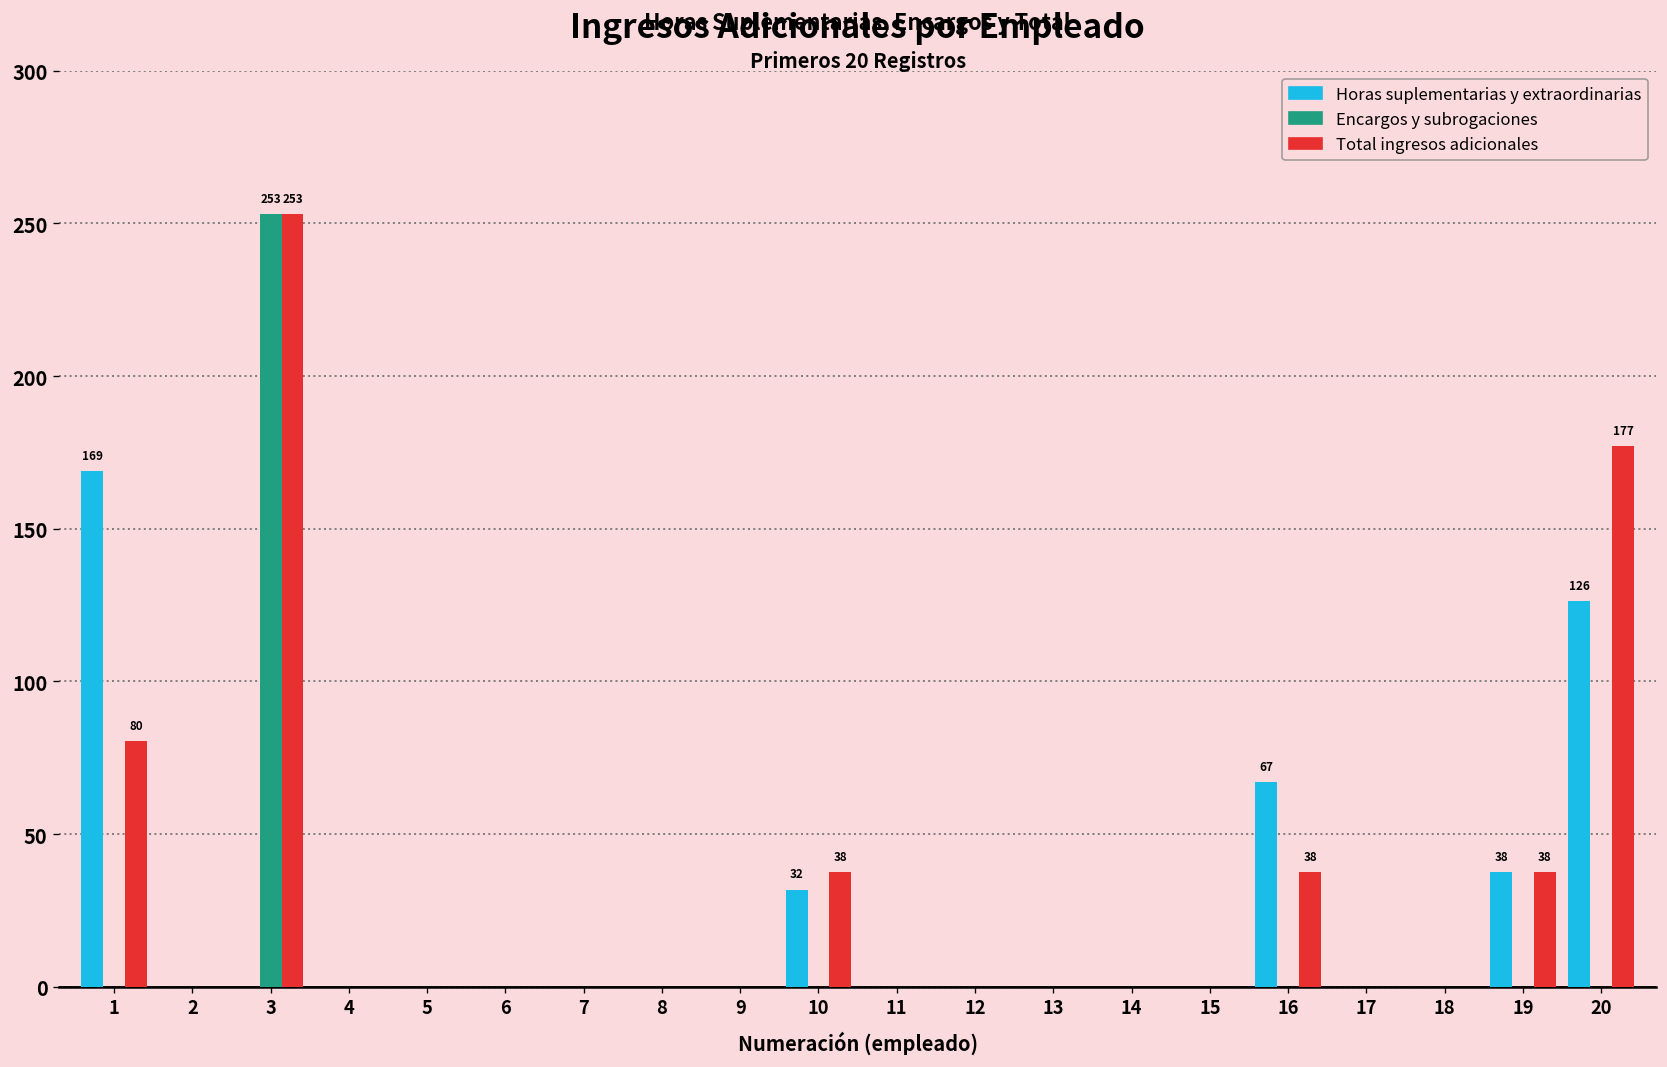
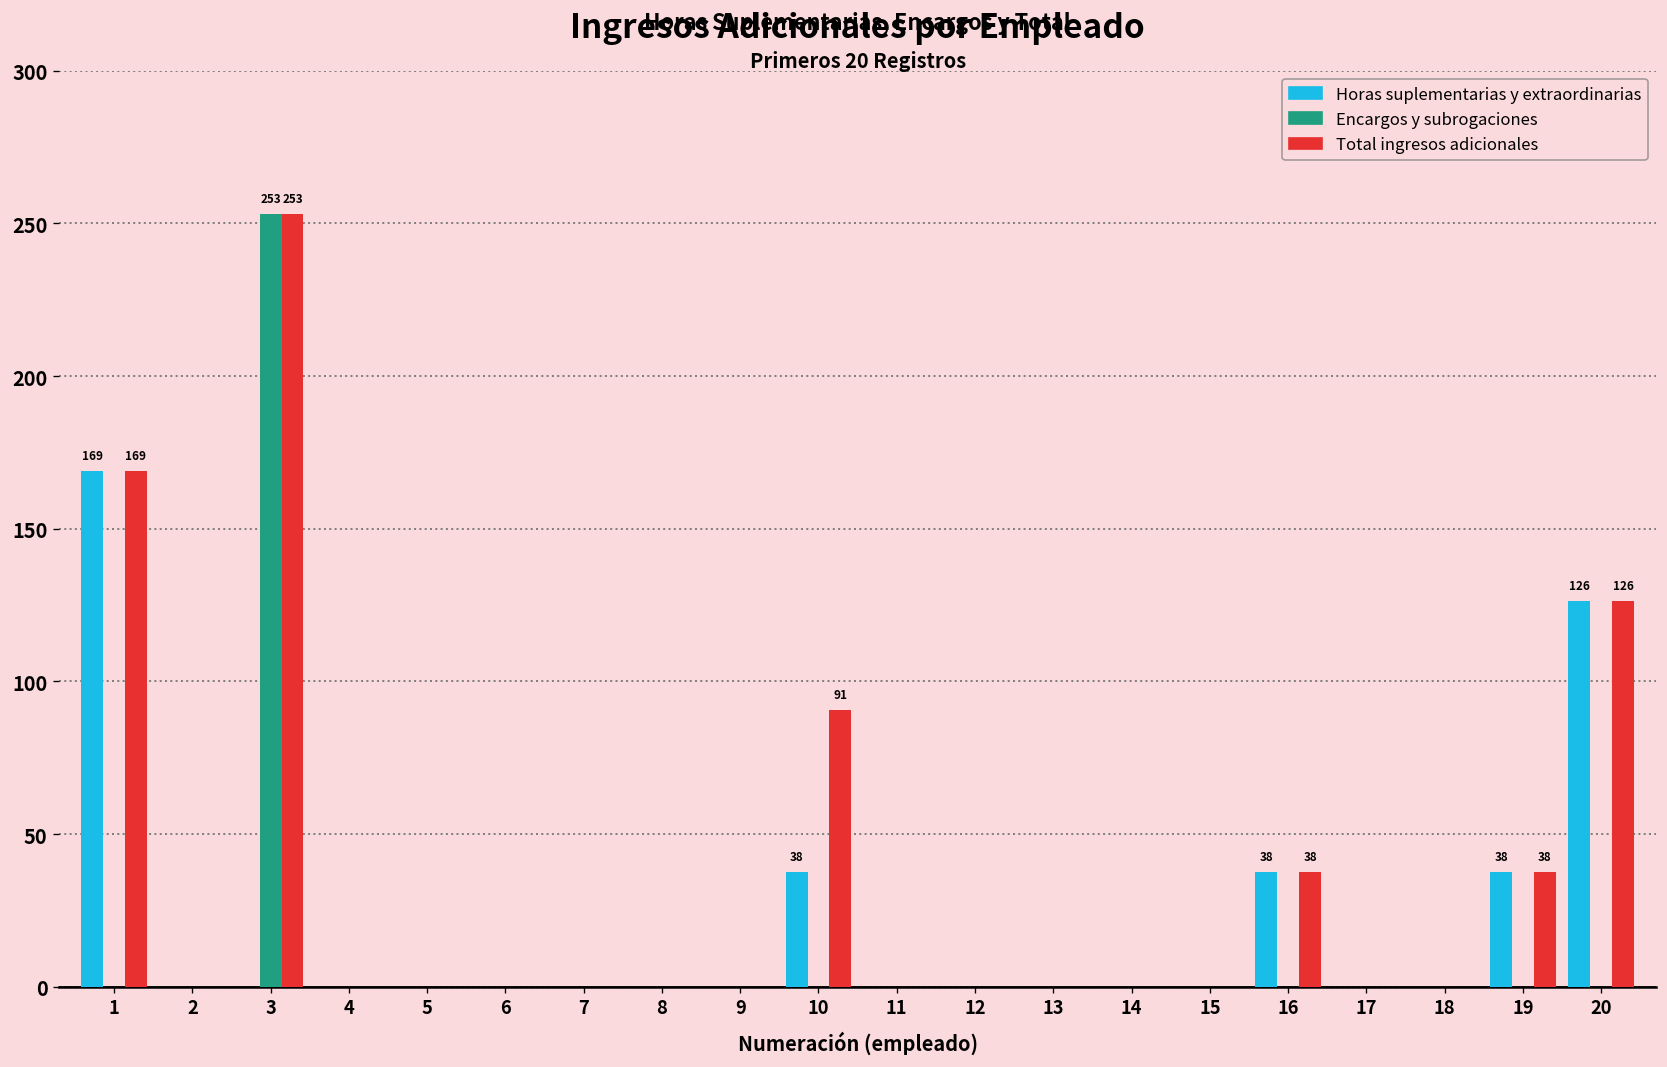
Total ingresos adicionales, 1: 80 -> 169
Horas suplementarias y extraordinarias, 10: 32 -> 38
Total ingresos adicionales, 10: 38 -> 91
Horas suplementarias y extraordinarias, 16: 67 -> 38
Total ingresos adicionales, 20: 177 -> 126
